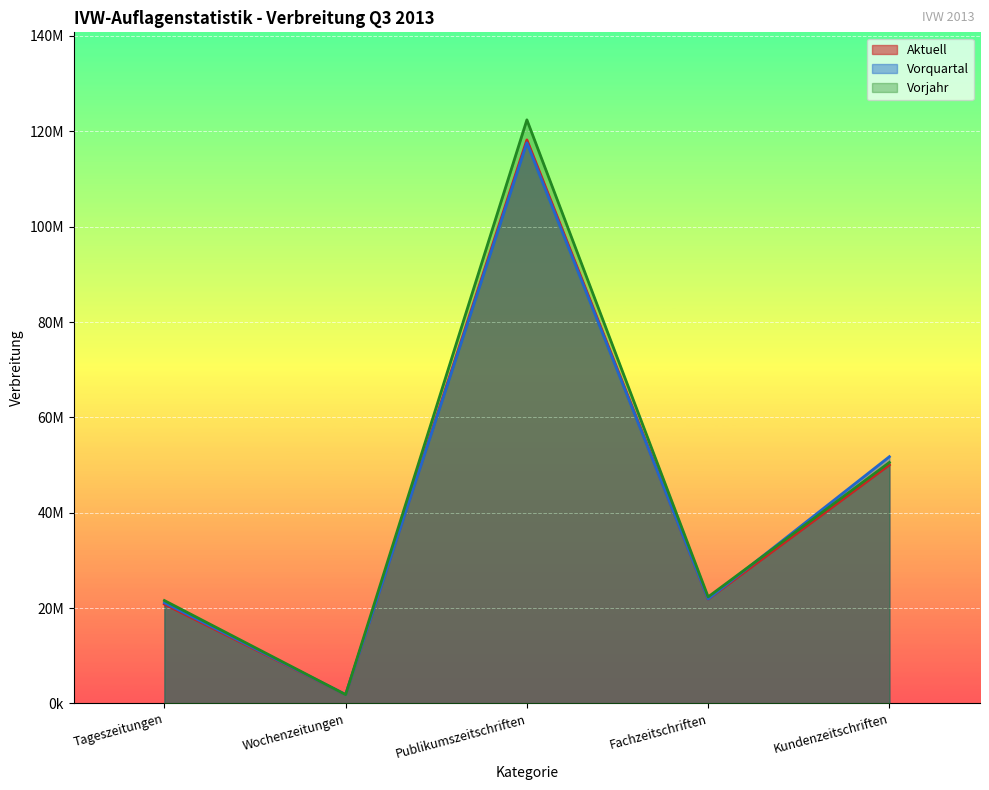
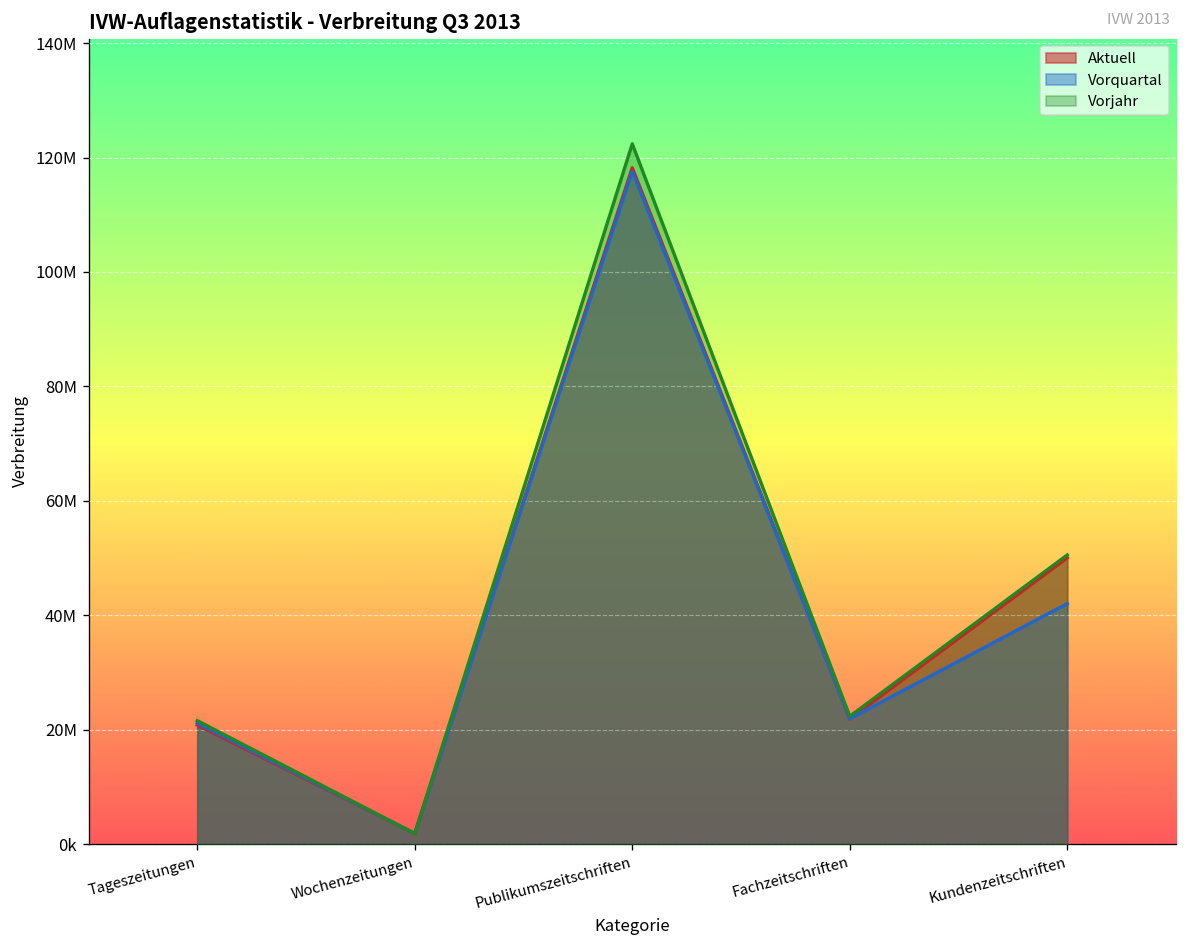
Vorquartal, Kundenzeitschriften: 52000000 -> 42000000
